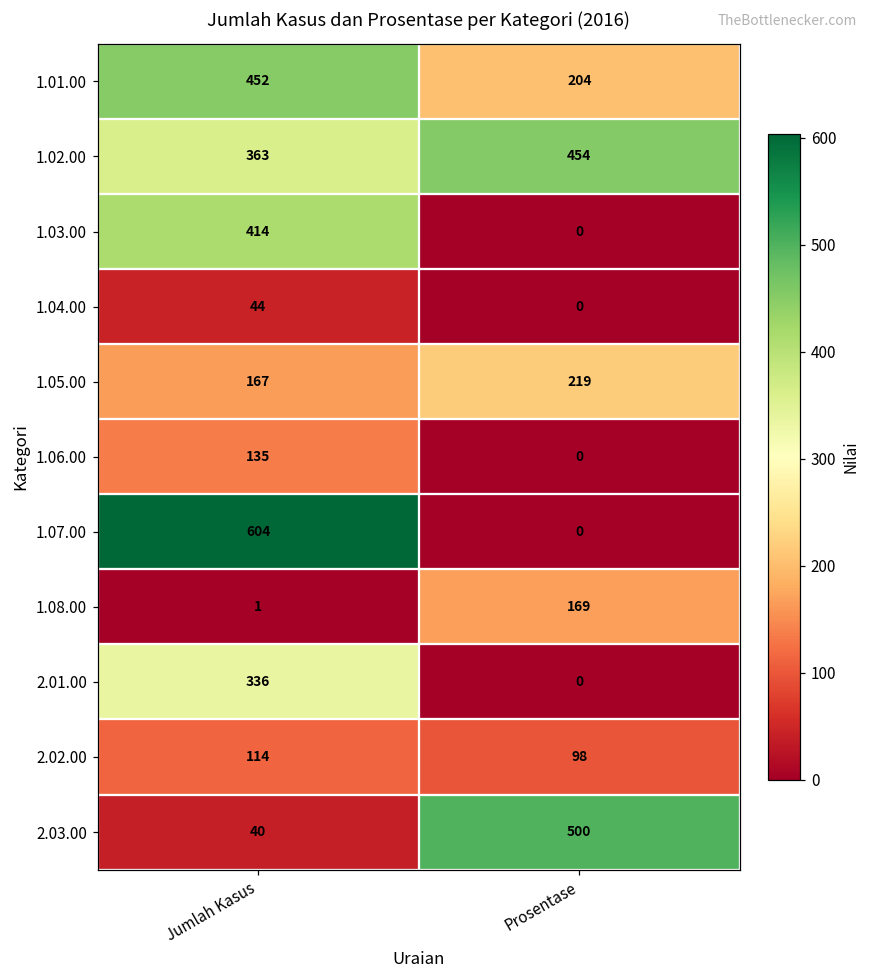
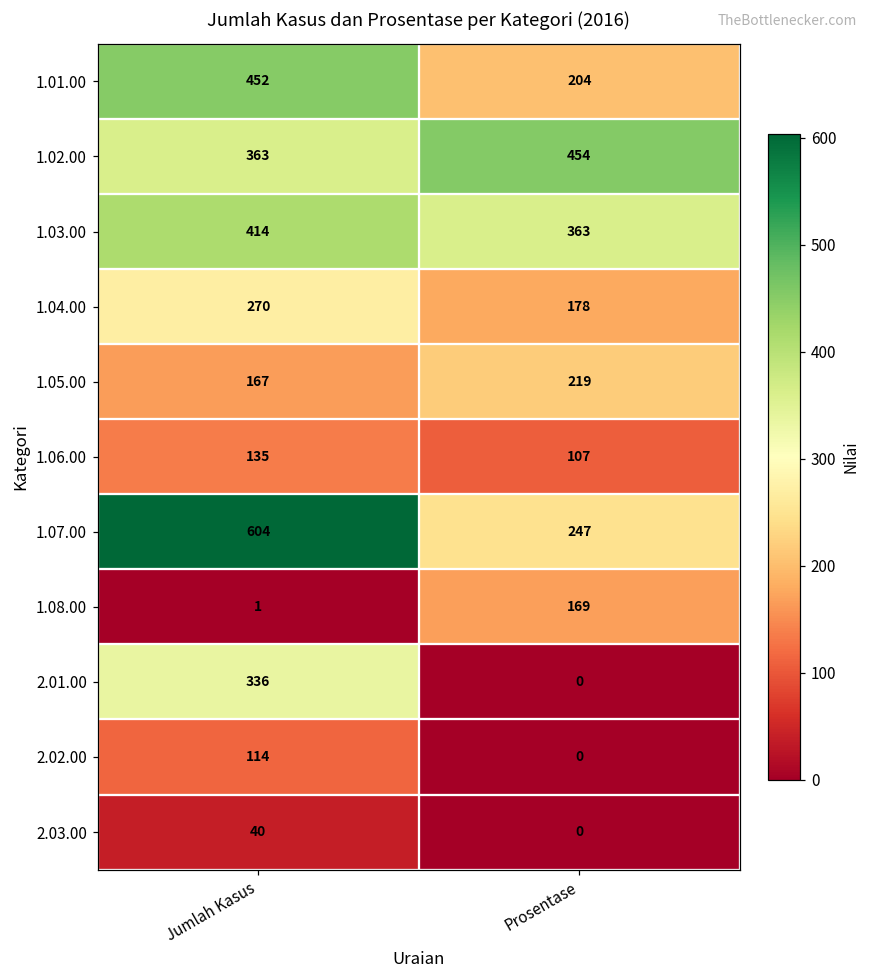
1.03.00, Prosentase: 0 -> 363
1.04.00, Jumlah Kasus: 44 -> 270
1.04.00, Prosentase: 0 -> 178
1.06.00, Prosentase: 0 -> 107
1.07.00, Prosentase: 0 -> 247
2.02.00, Prosentase: 98 -> 0
2.03.00, Prosentase: 500 -> 0
